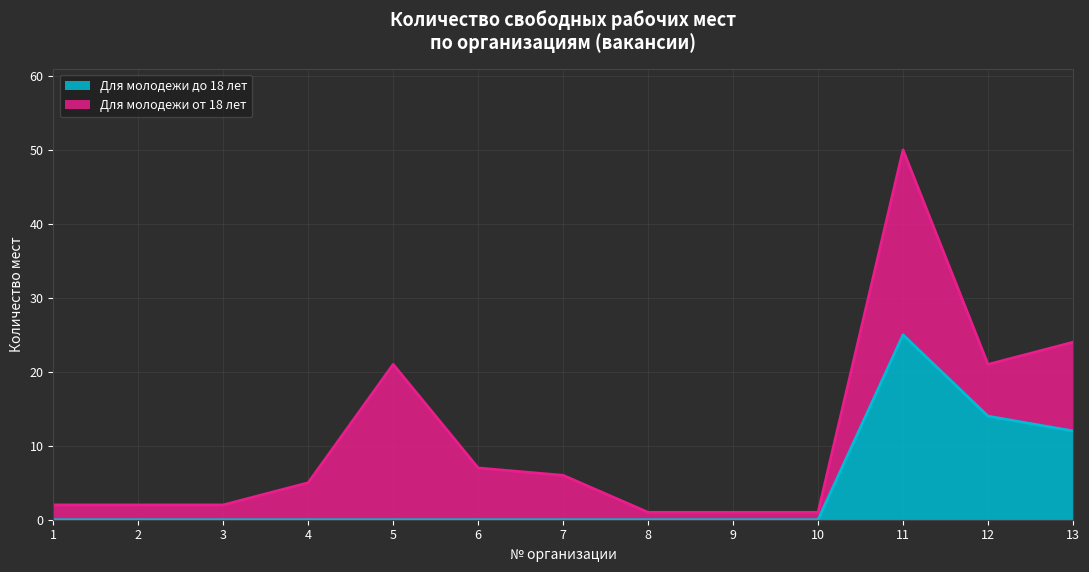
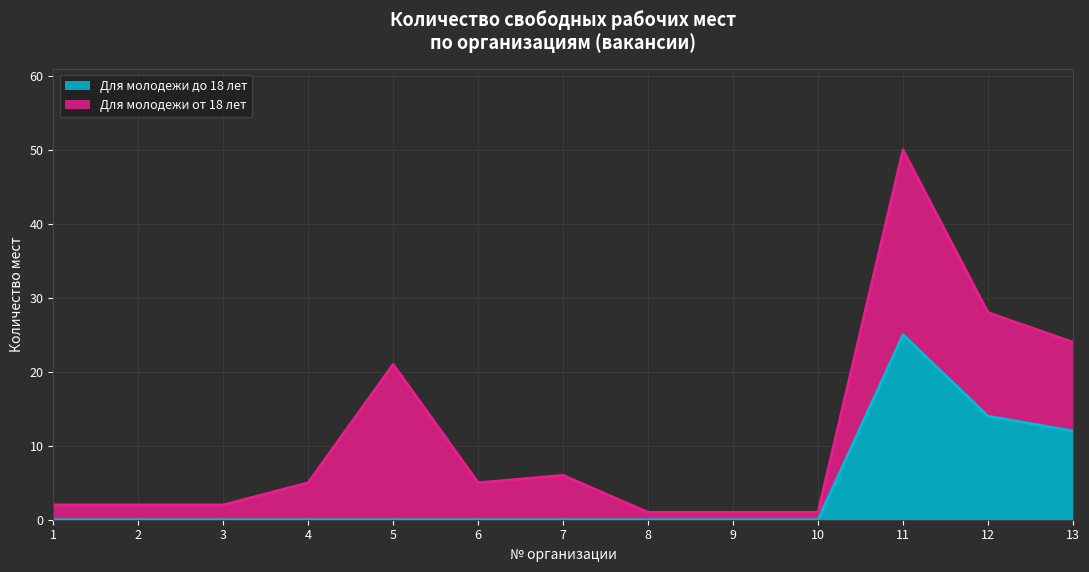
Для молодежи от 18 лет, 6: 7 -> 5
Для молодежи от 18 лет, 12: 7 -> 14
